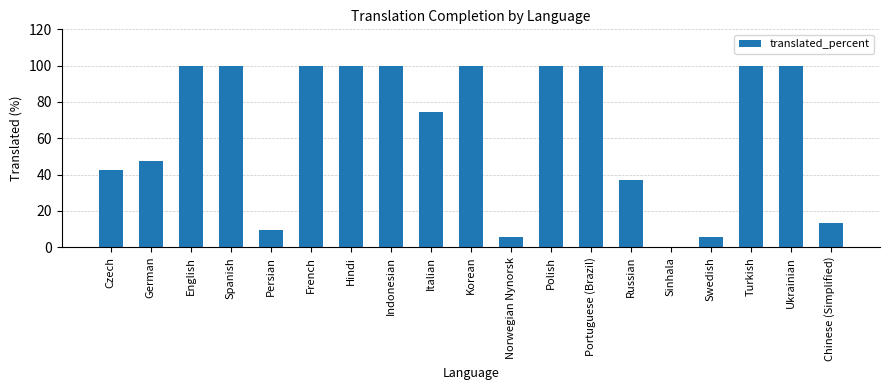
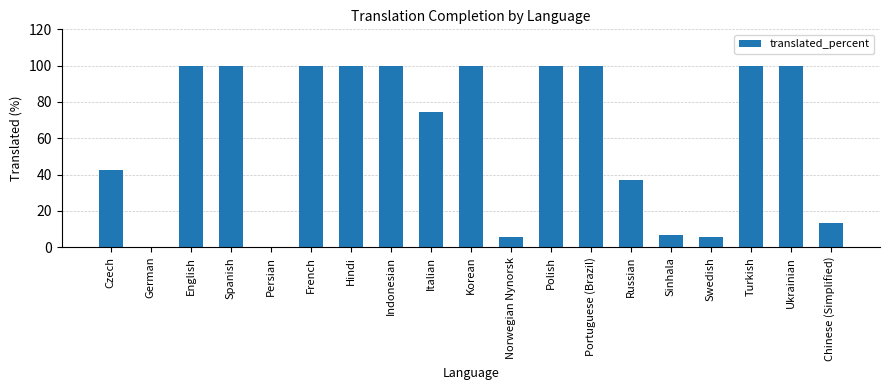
German: 48 -> 0
Persian: 10 -> 0
Sinhala: 0 -> 7
